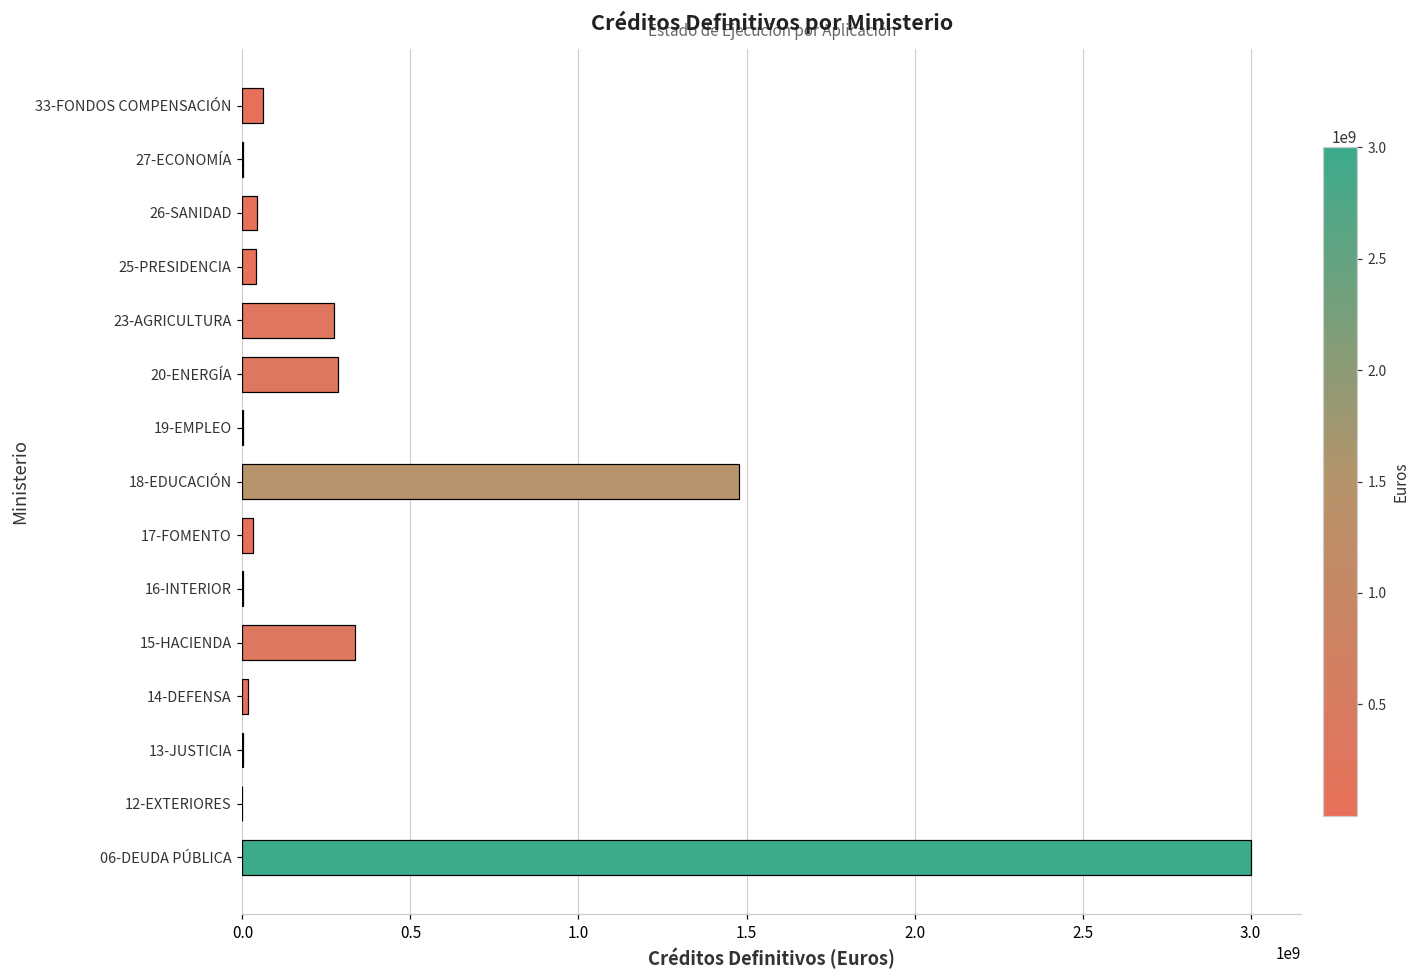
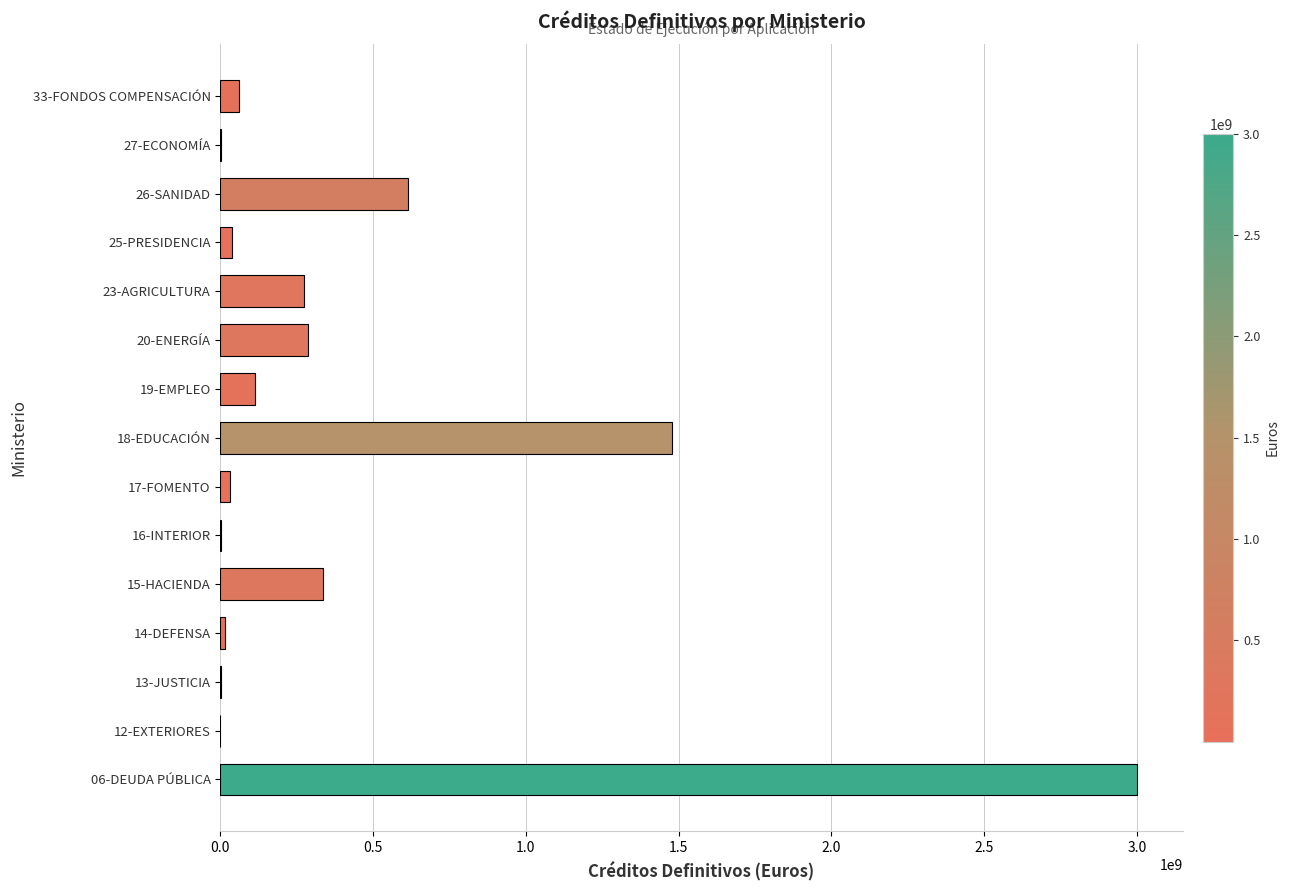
26-SANIDAD: 40000000 -> 610000000
19-EMPLEO: 0 -> 110000000
